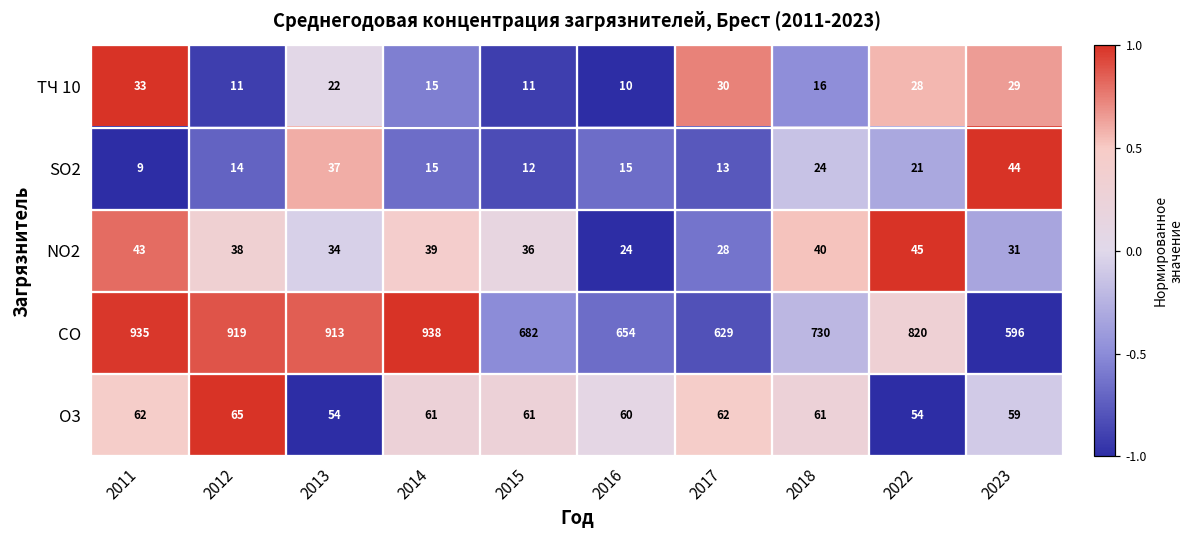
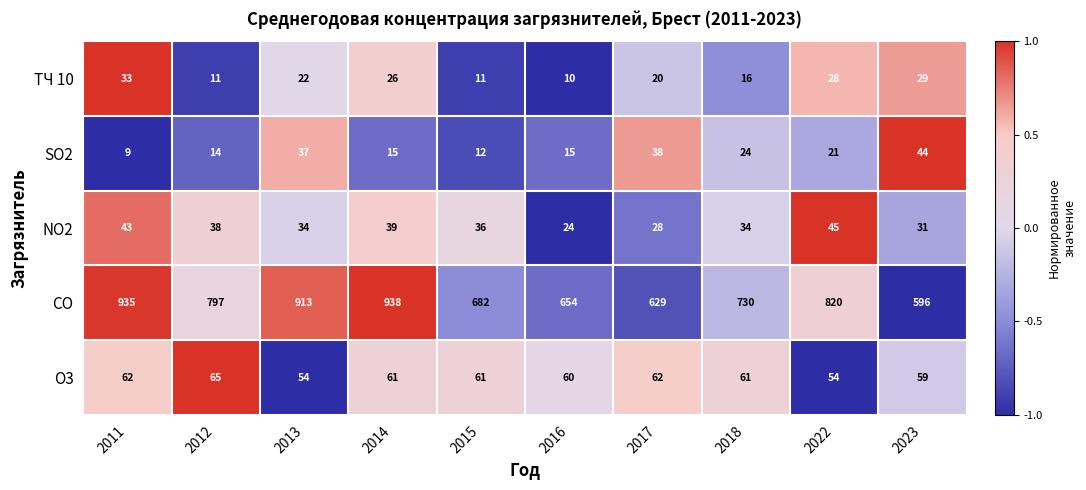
ТЧ 10, 2014: 15 -> 26
ТЧ 10, 2017: 30 -> 20
SO2, 2017: 13 -> 38
NO2, 2018: 40 -> 34
CO, 2012: 919 -> 797
